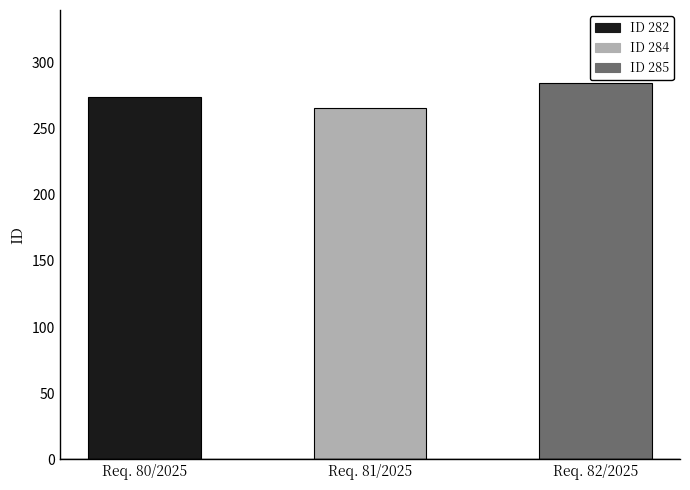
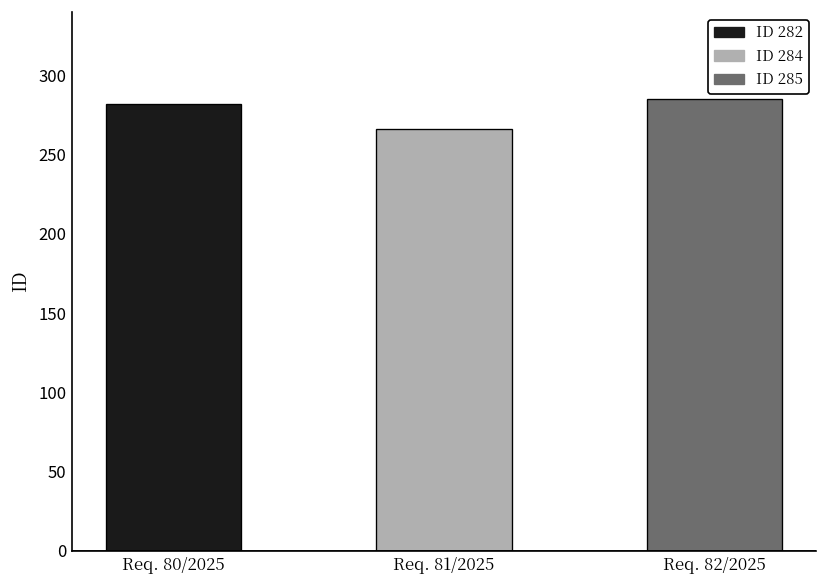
Req. 80/2025: 274 -> 282
